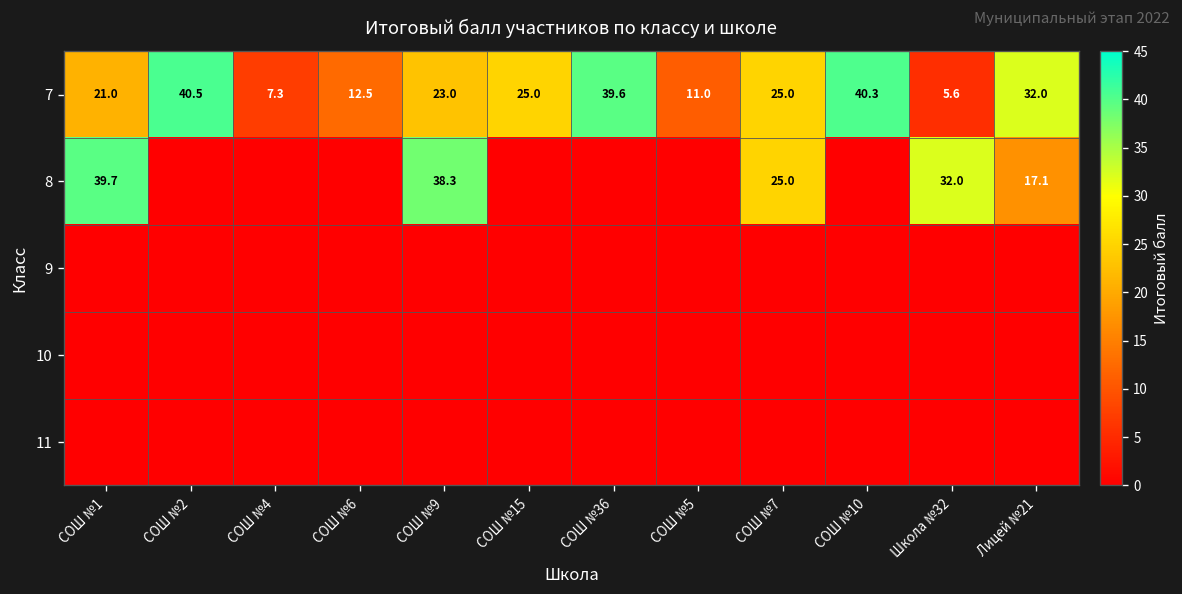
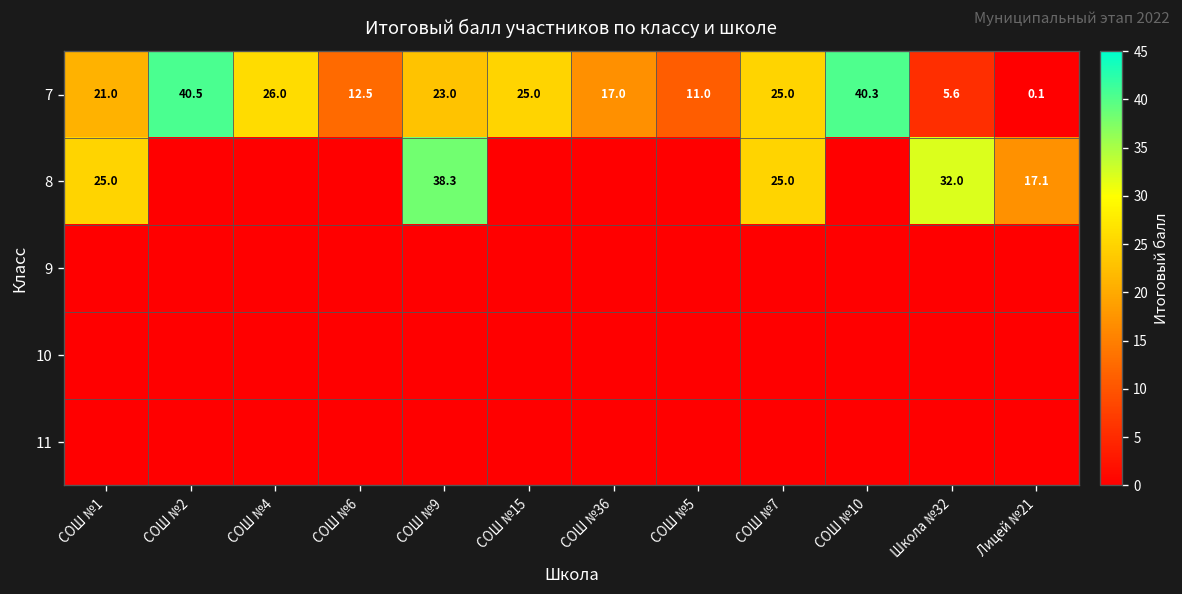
7, СОШ №4: 7.3 -> 26.0
7, СОШ №36: 39.6 -> 17.0
7, Лицей №21: 32.0 -> 0.1
8, СОШ №1: 39.7 -> 25.0
